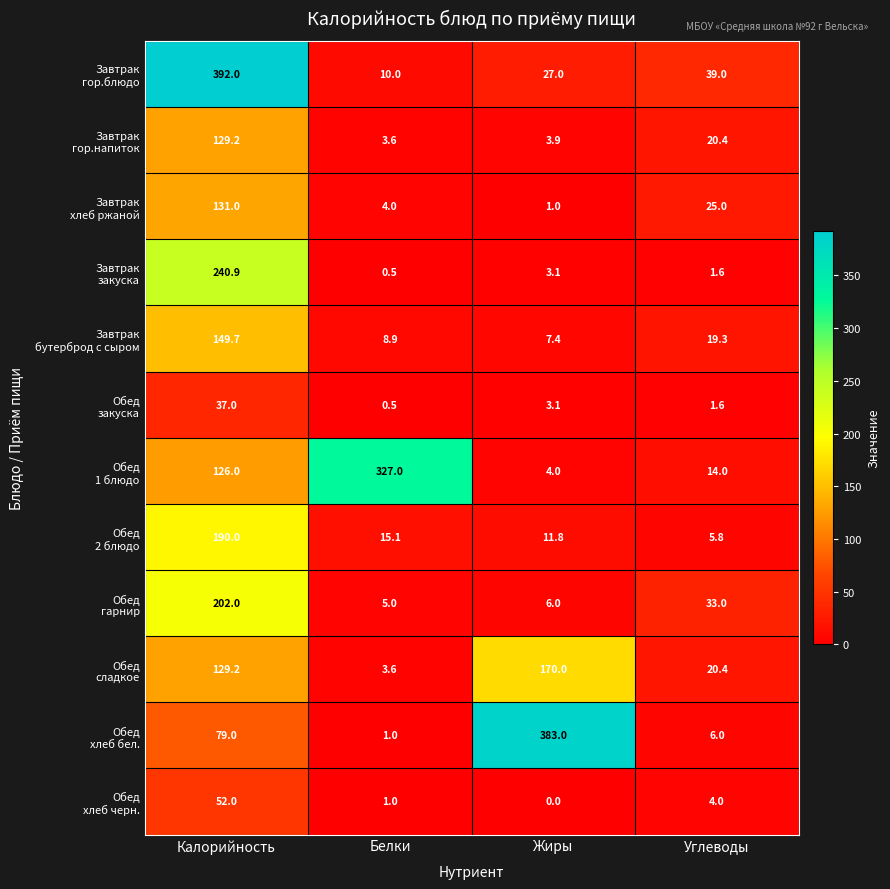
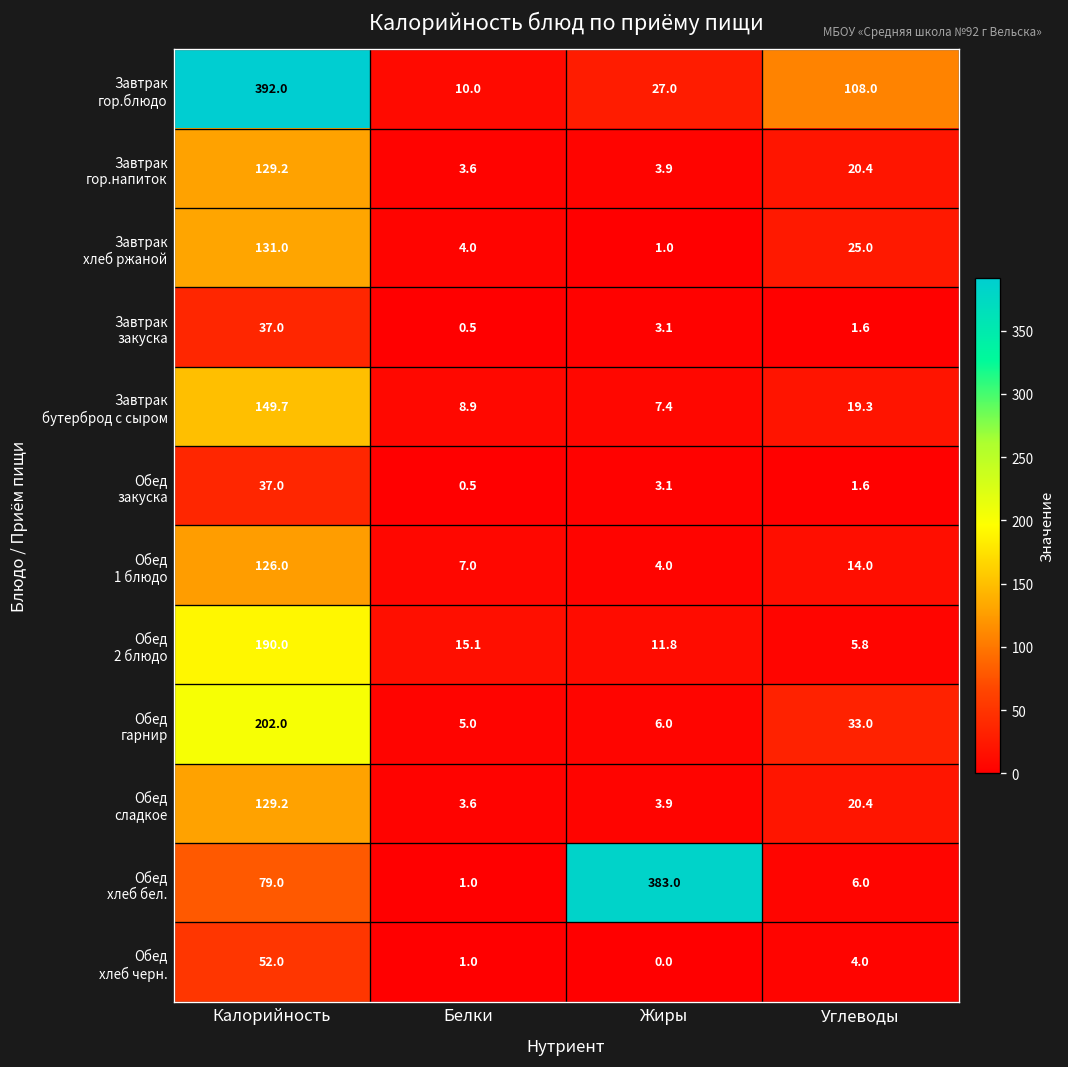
Завтрак гор.блюдо, Углеводы: 39.0 -> 108.0
Завтрак закуска, Калорийность: 240.9 -> 37.0
Обед 1 блюдо, Белки: 327.0 -> 7.0
Обед сладкое, Жиры: 170.0 -> 3.9
